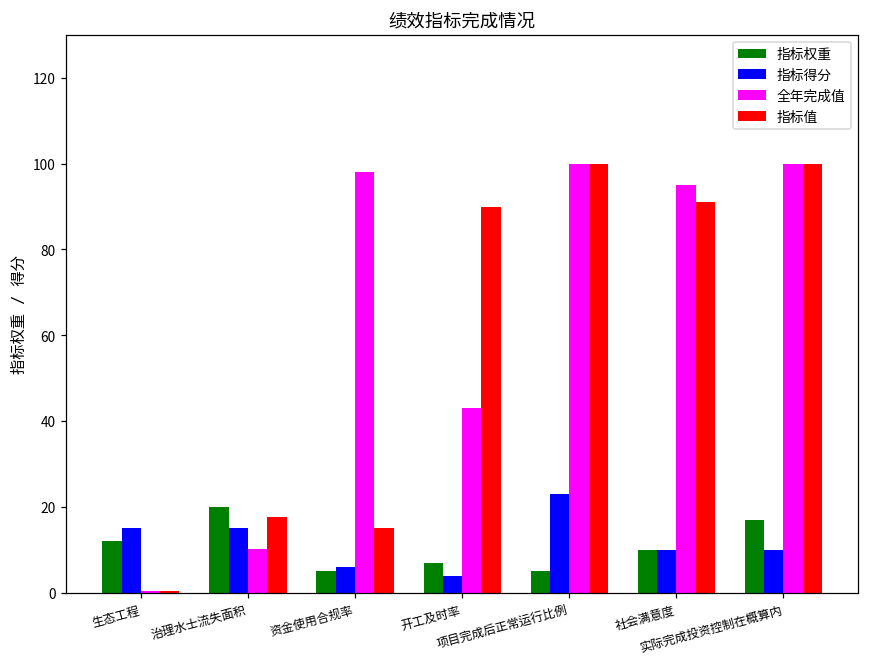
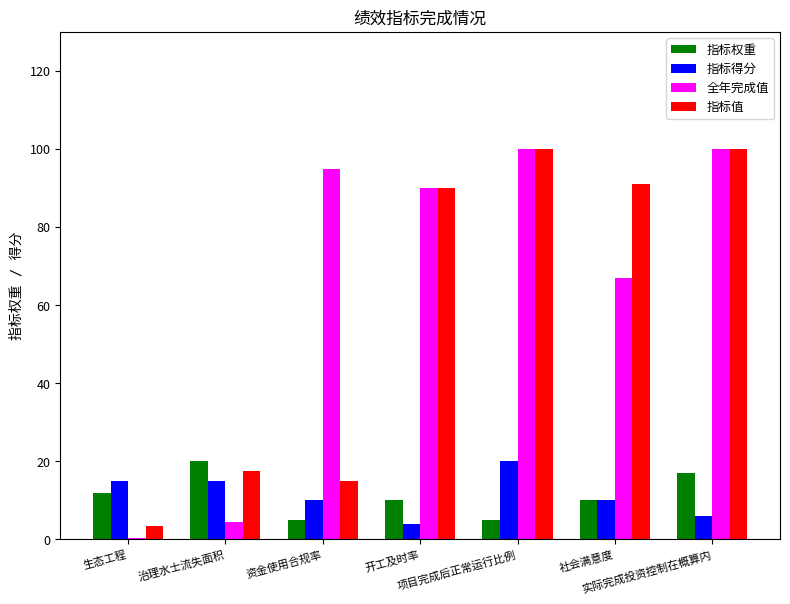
指标值, 生态工程: 0 -> 3
全年完成值, 治理水士流失面积: 10 -> 4
指标得分, 资金使用合规率: 6 -> 10
全年完成值, 资金使用合规率: 98 -> 95
指标权重, 开工及时率: 7 -> 10
全年完成值, 开工及时率: 43 -> 90
指标得分, 项目完成后正常运行比例: 23 -> 20
全年完成值, 社会满意度: 95 -> 67
指标得分, 实际完成投资控制在概算内: 10 -> 6
